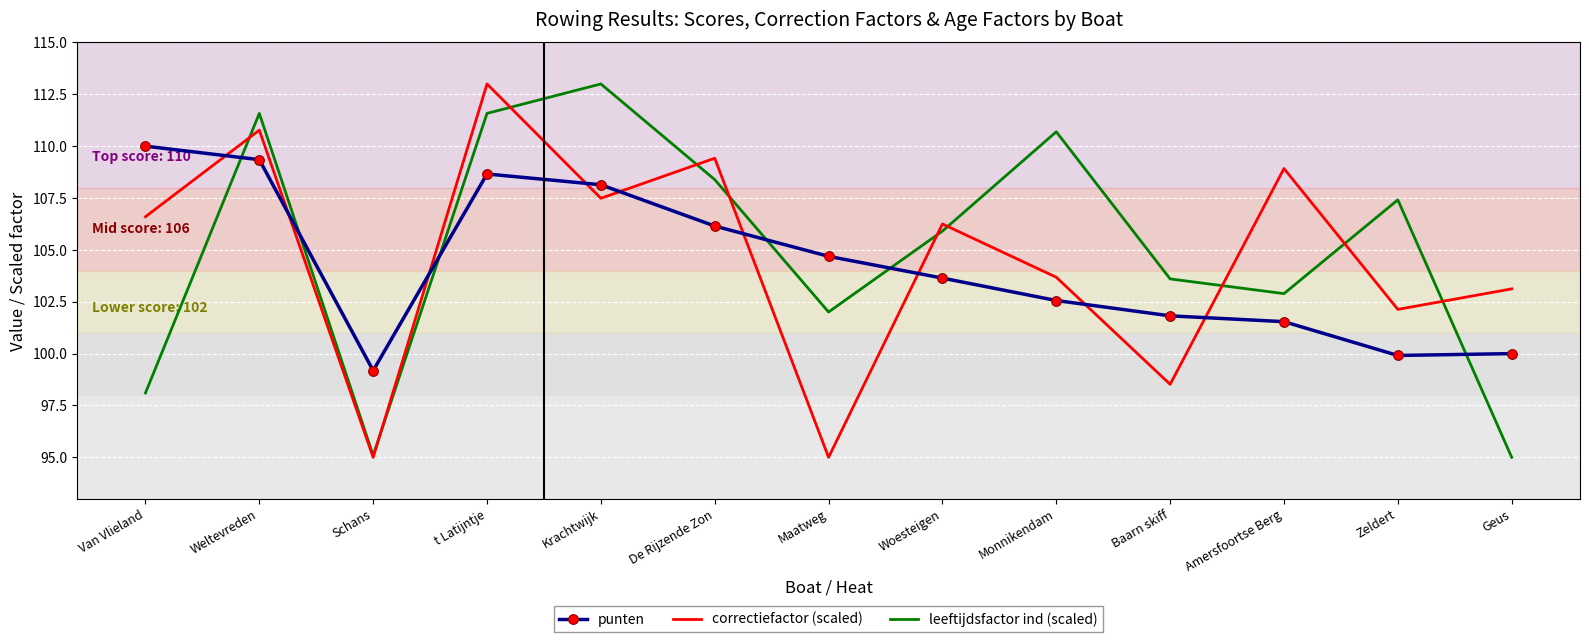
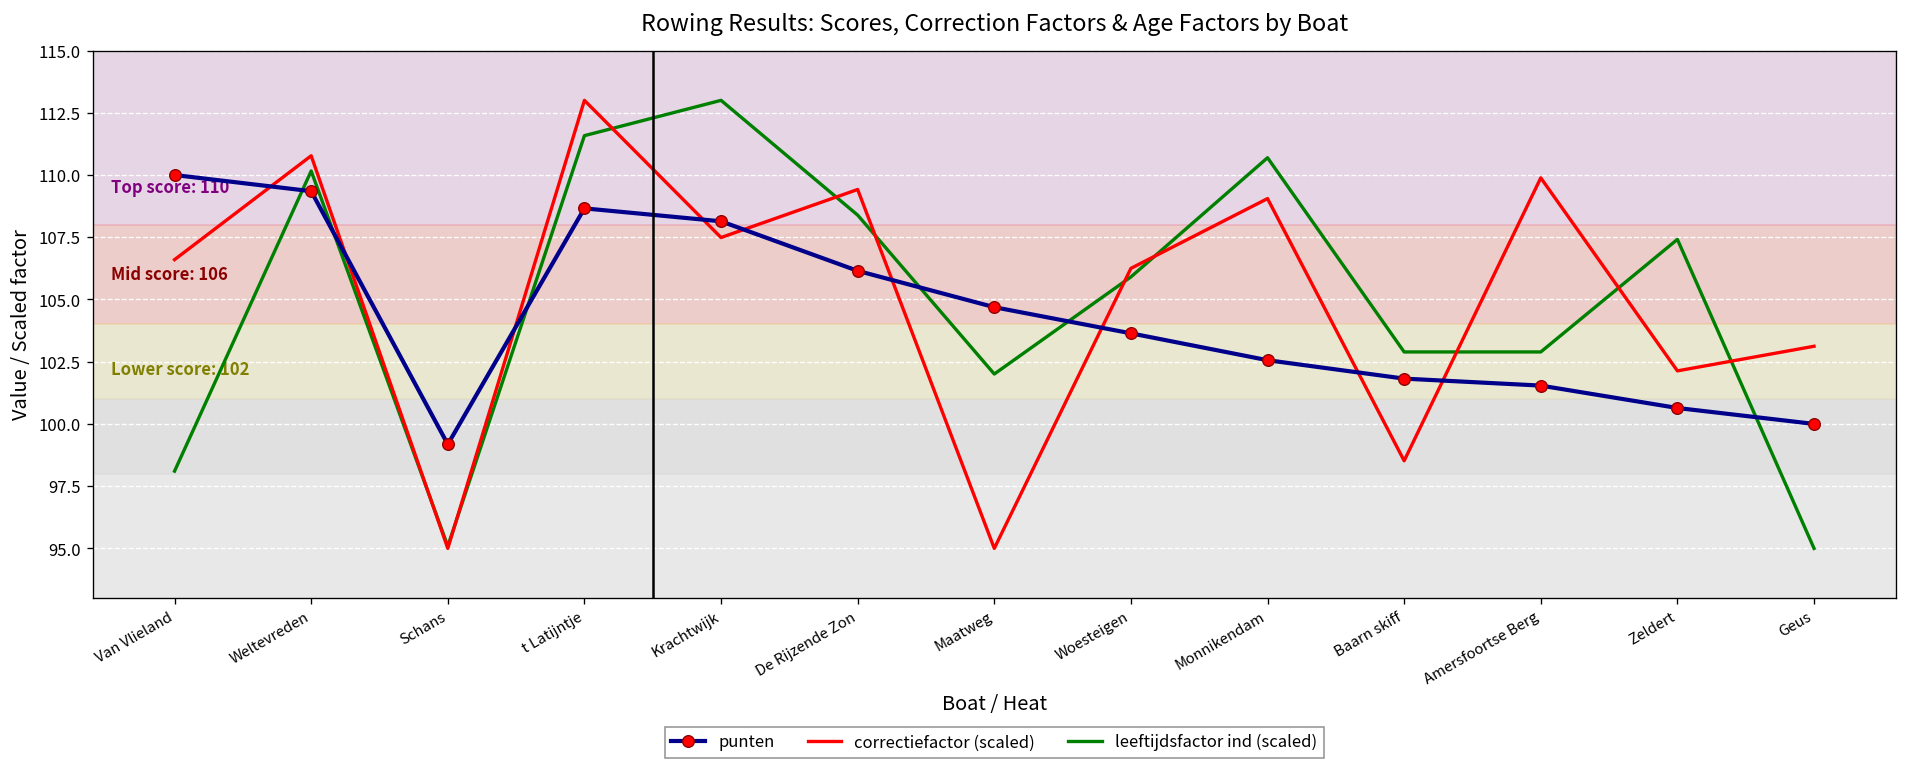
leeftijdsfactor ind (scaled), Weltevreden: 111.6 -> 110.2
correctiefactor (scaled), Monnikendam: 103.7 -> 109.1
leeftijdsfactor ind (scaled), Baarn skiff: 103.6 -> 102.9
correctiefactor (scaled), Amersfoortse Berg: 108.9 -> 109.9
punten, Zeldert: 99.9 -> 100.6
